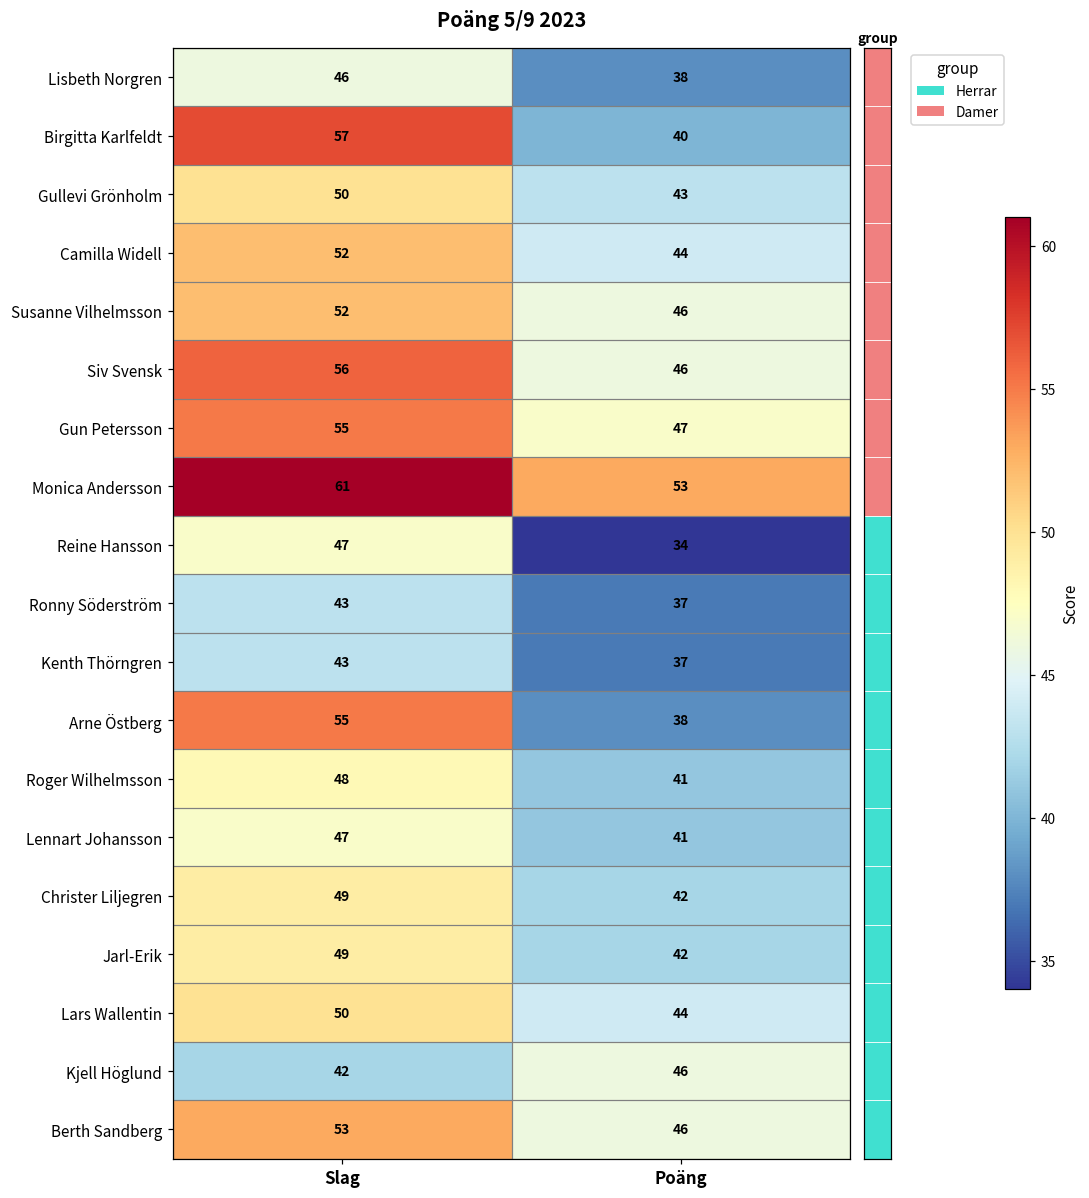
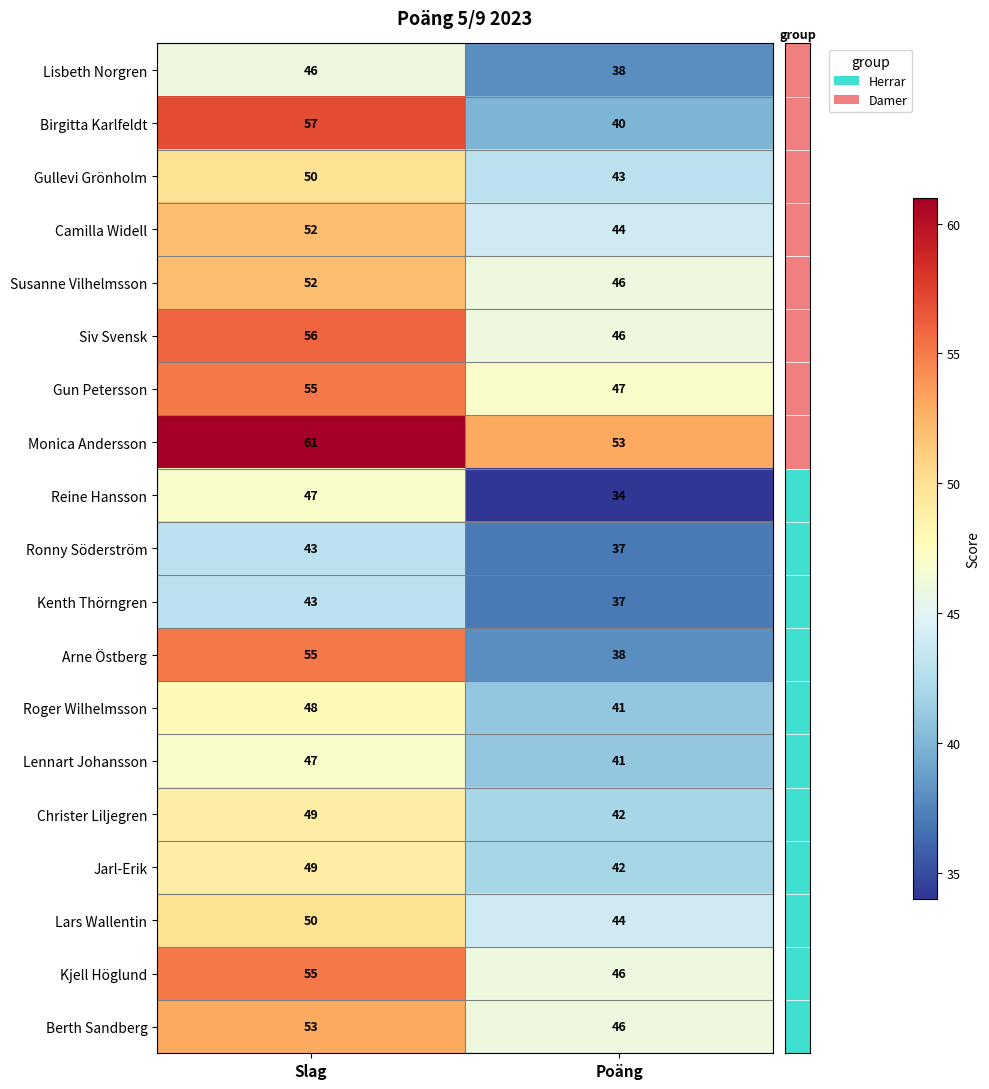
Kjell Höglund, Slag: 42 -> 55
